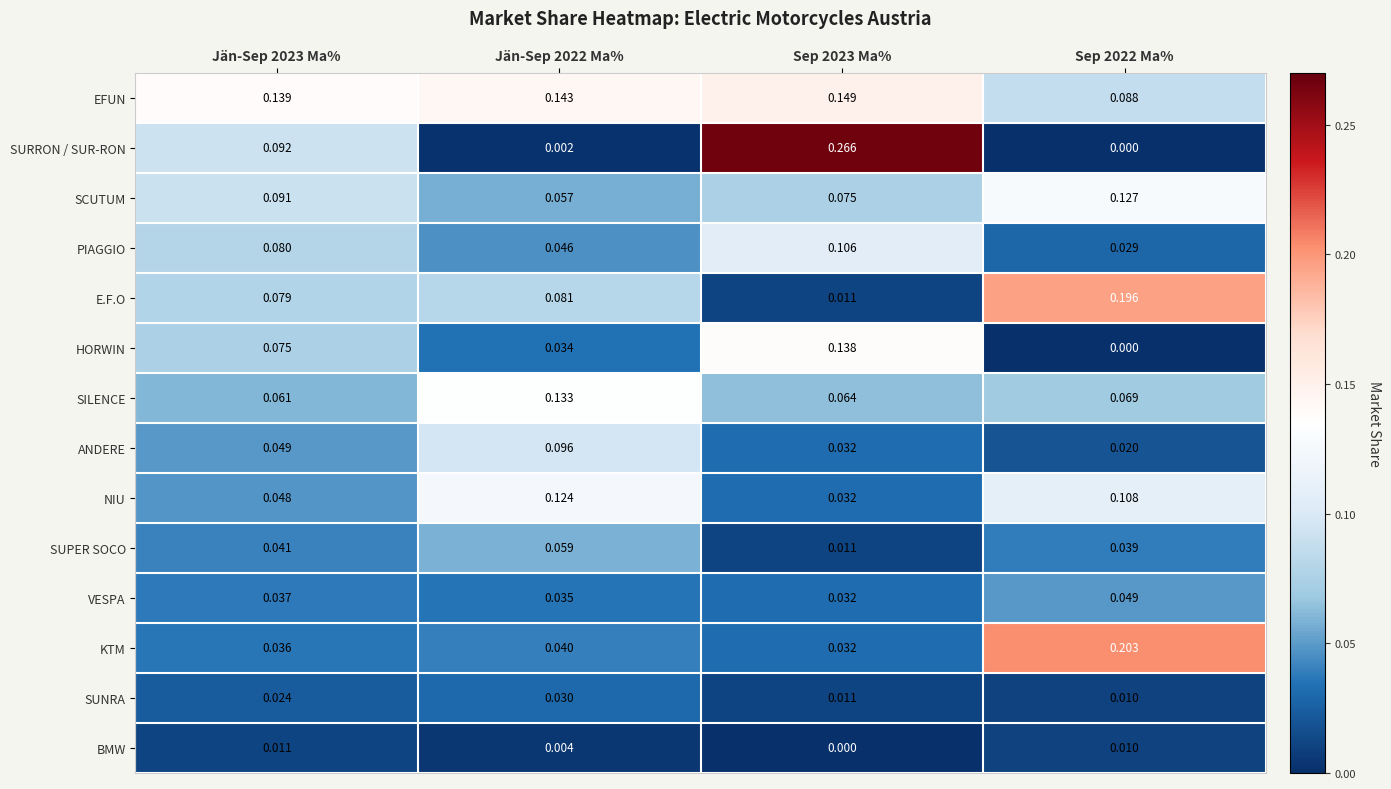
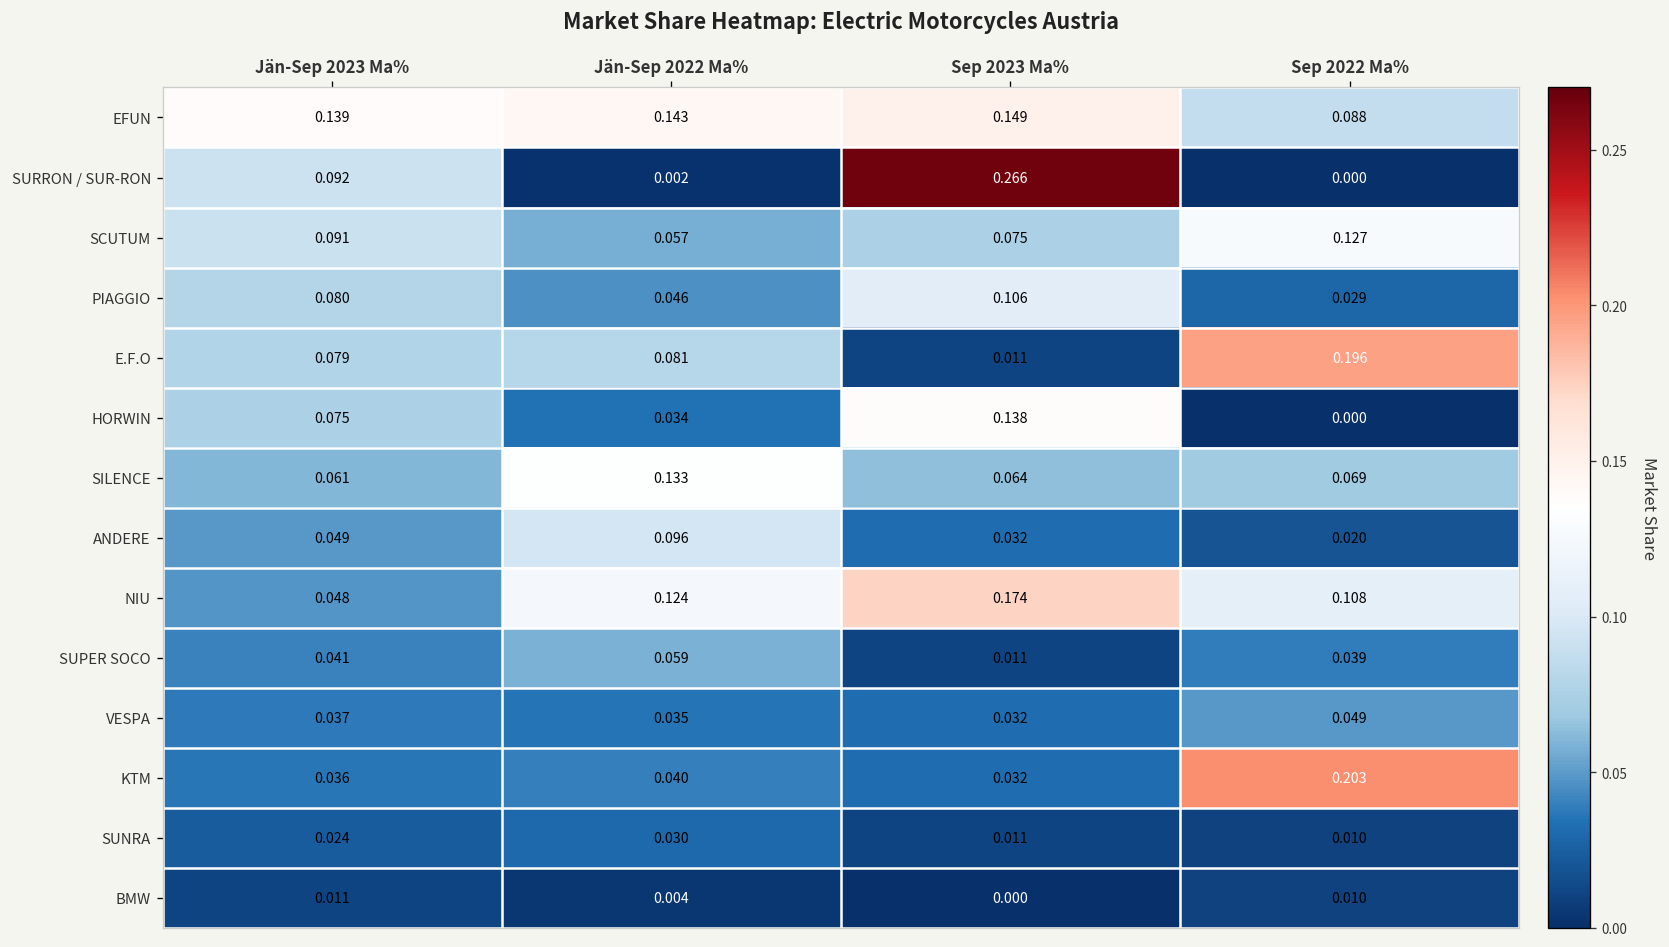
NIU, Sep 2023 Ma%: 0.032 -> 0.174
